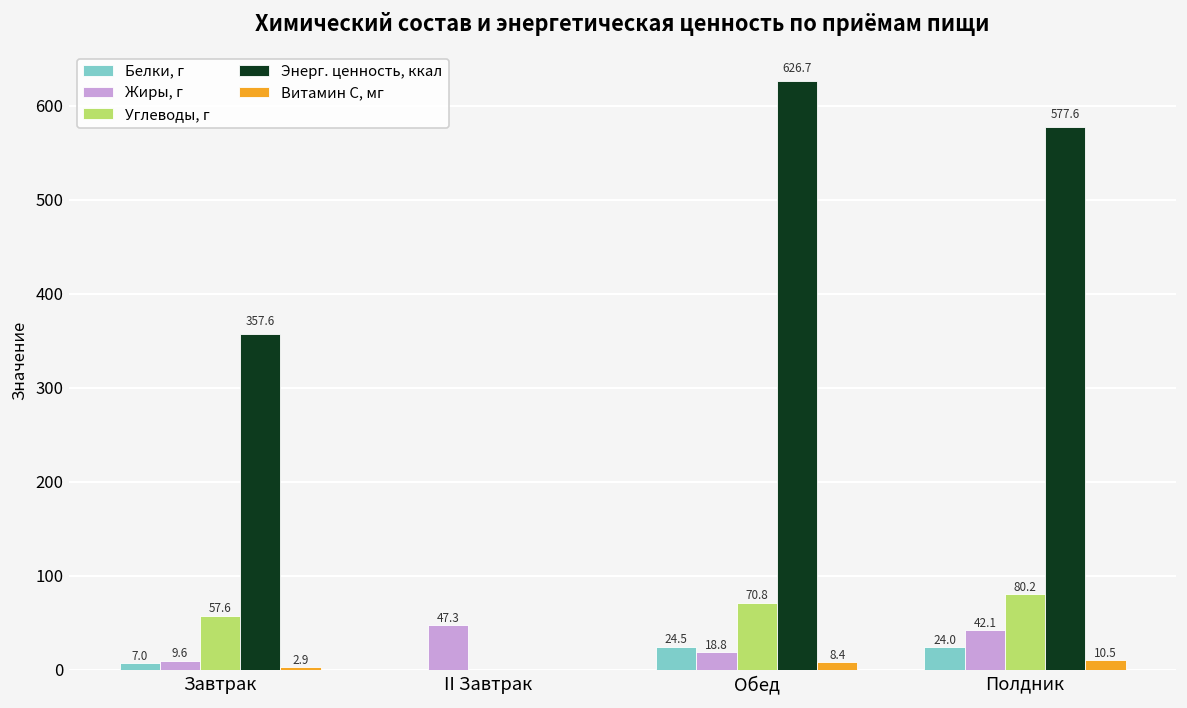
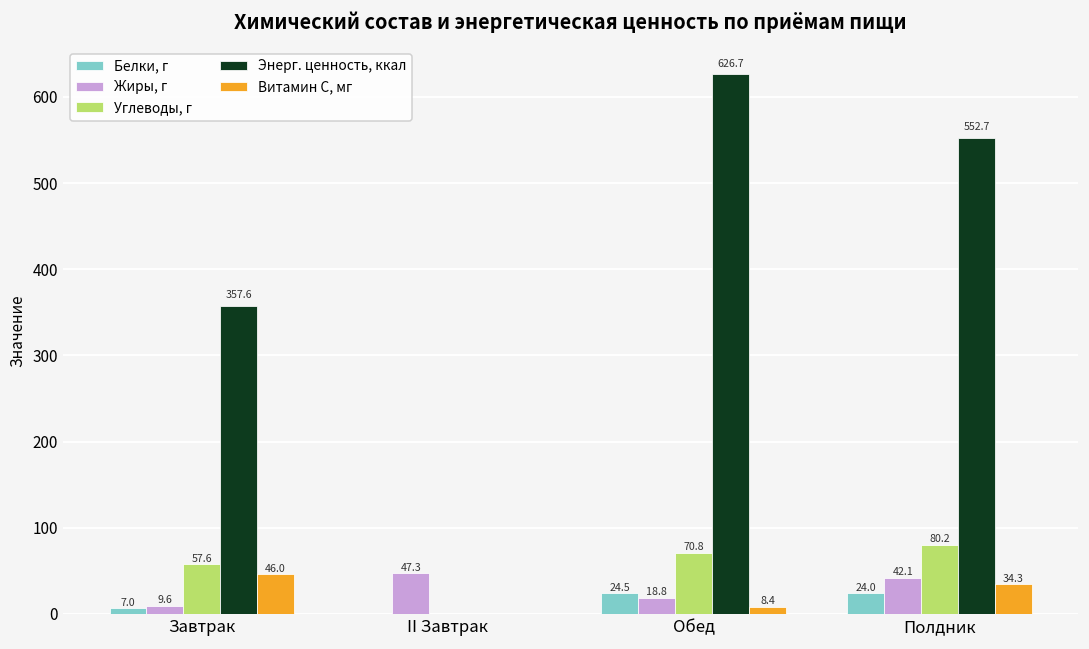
Витамин С, мг, Завтрак: 2.9 -> 46.0
Энерг. ценность, ккал, Полдник: 577.6 -> 552.7
Витамин С, мг, Полдник: 10.5 -> 34.3
